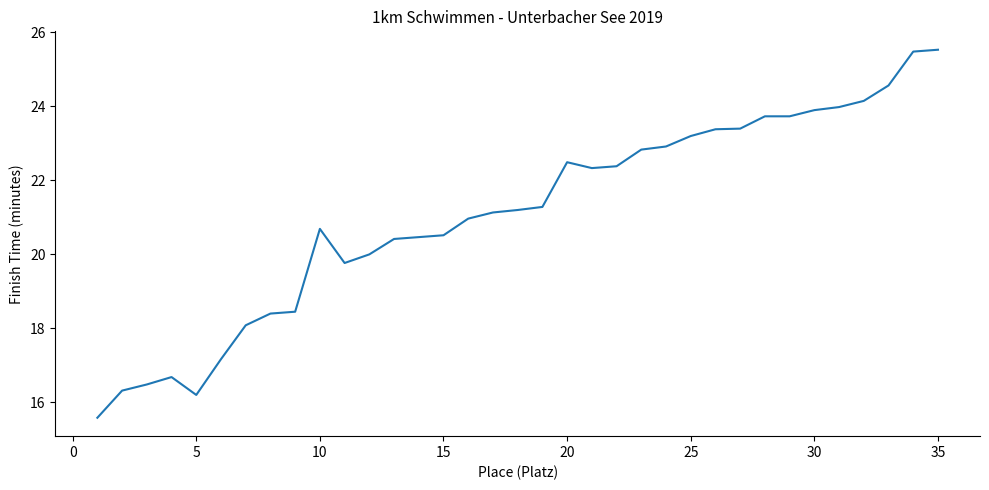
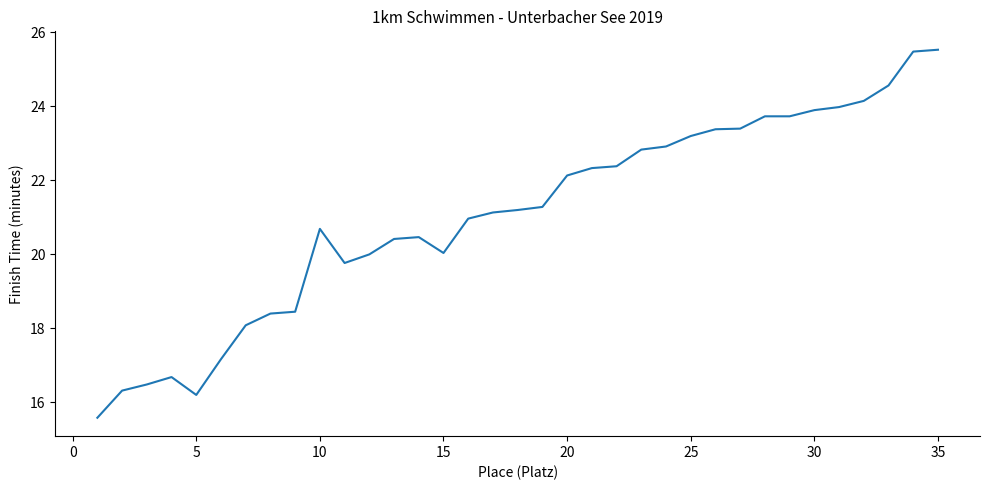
15: 20.5 -> 20.0
20: 22.5 -> 22.1
